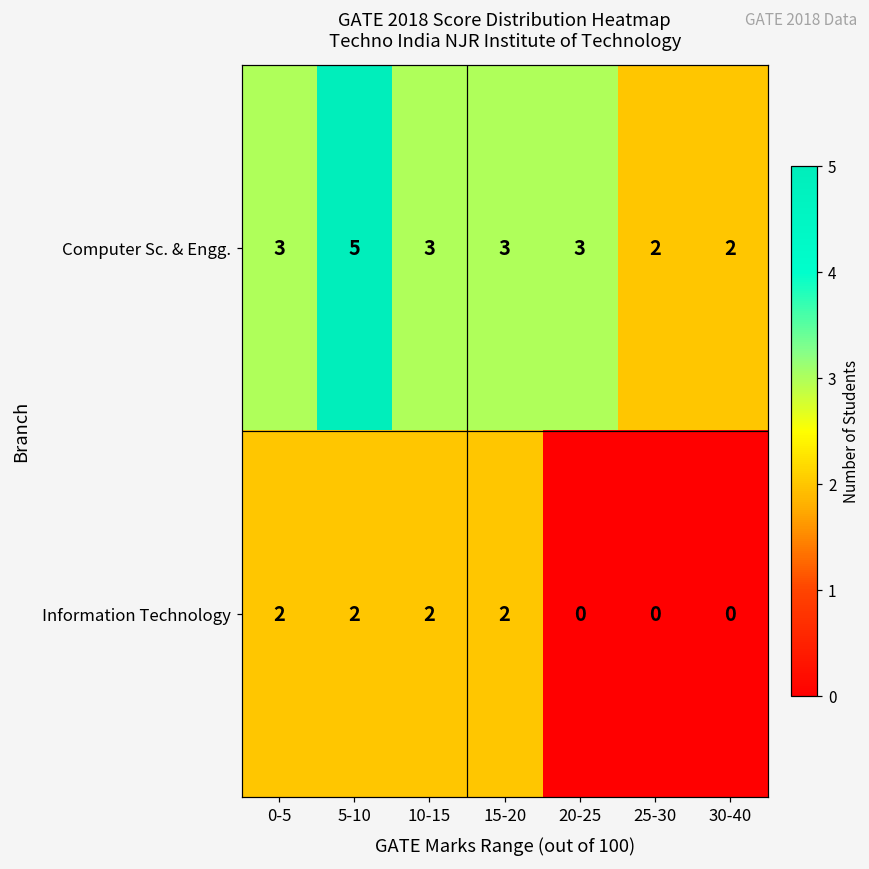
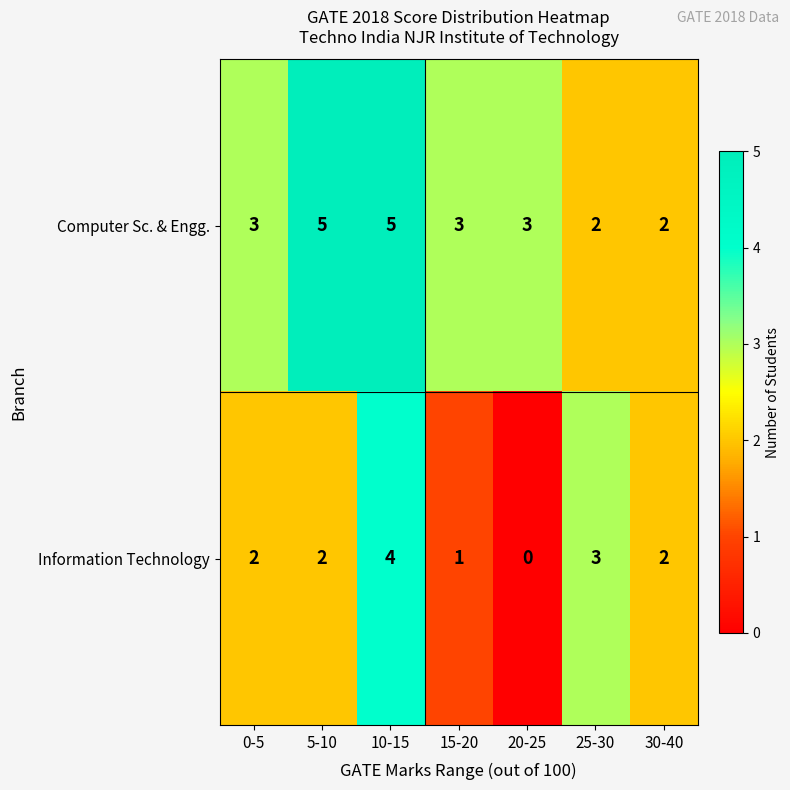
Computer Sc. & Engg., 10-15: 3 -> 5
Information Technology, 10-15: 2 -> 4
Information Technology, 15-20: 2 -> 1
Information Technology, 25-30: 0 -> 3
Information Technology, 30-40: 0 -> 2
